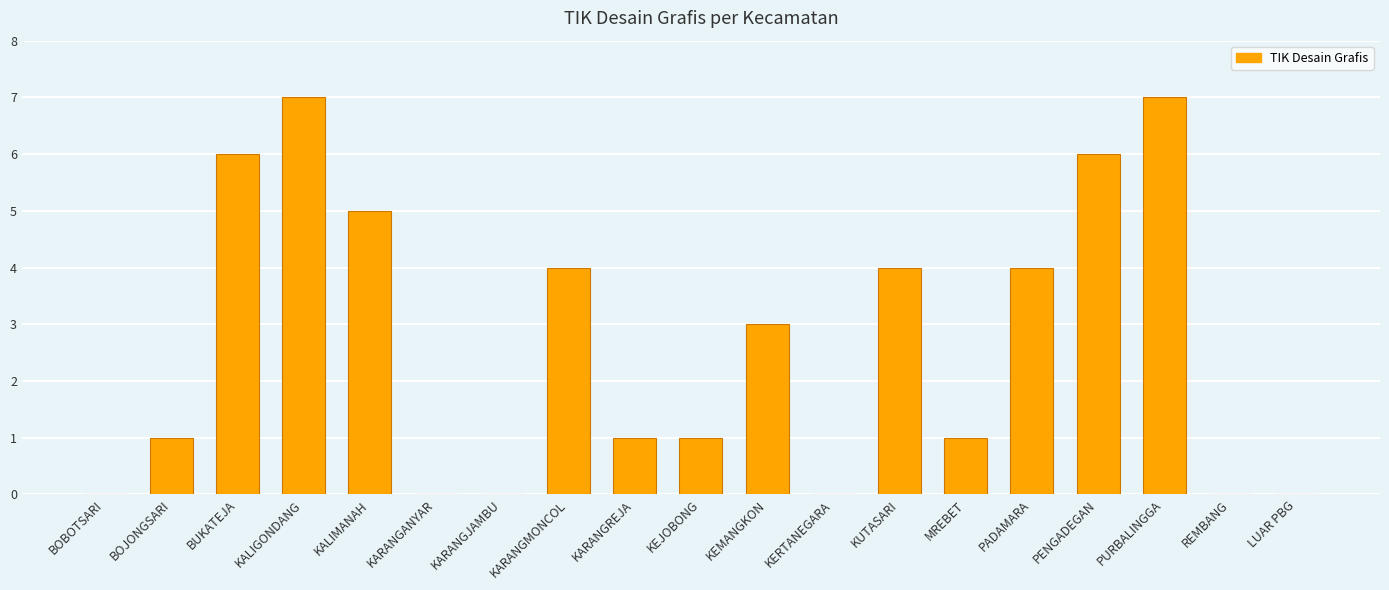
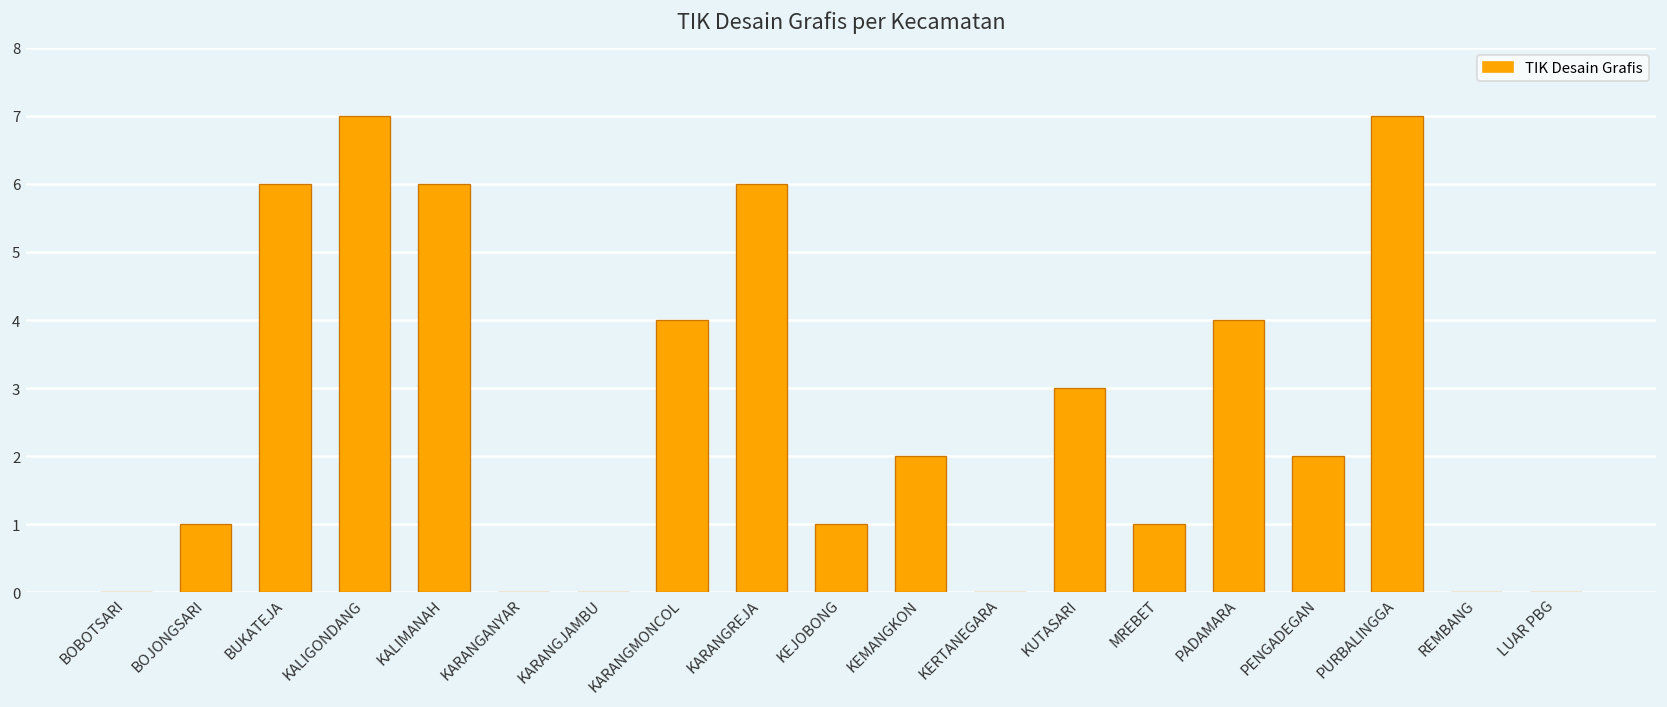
KALIMANAH: 5 -> 6
KARANGREJA: 1 -> 6
KEMANGKON: 3 -> 2
KUTASARI: 4 -> 3
PENGADEGAN: 6 -> 2
